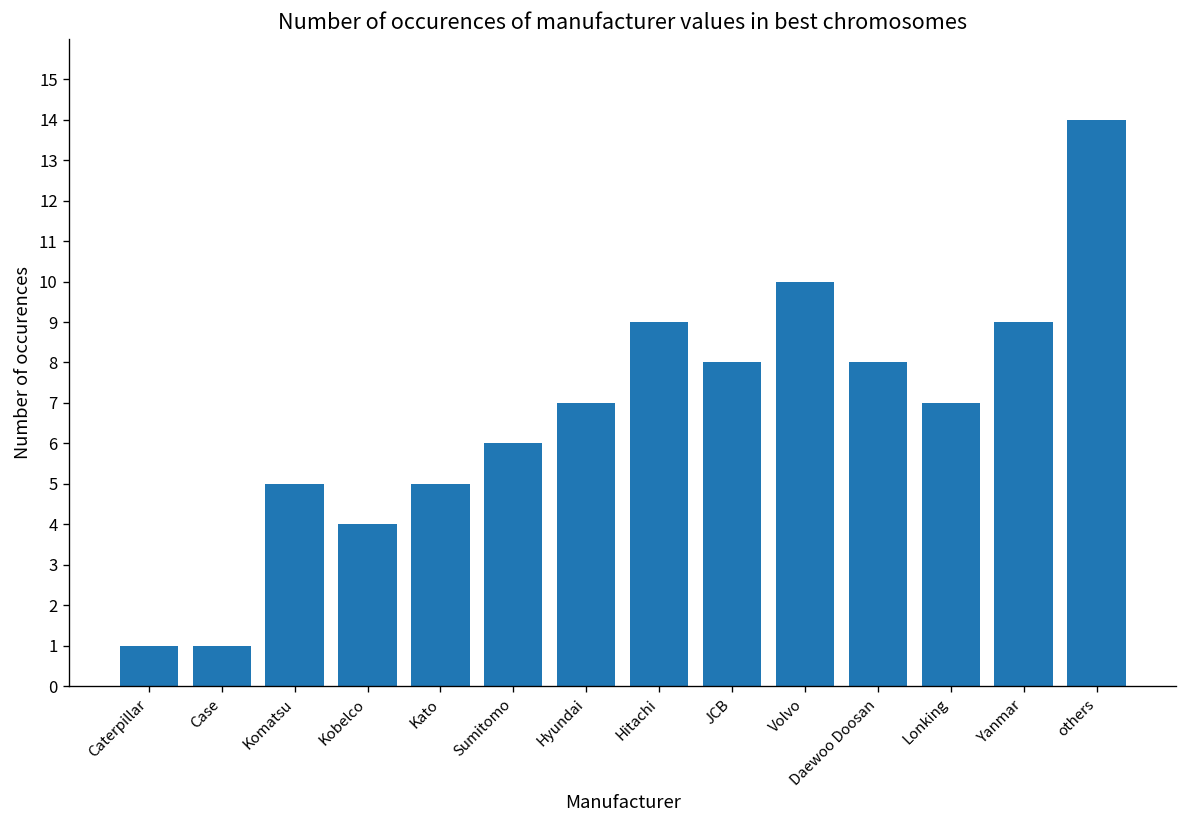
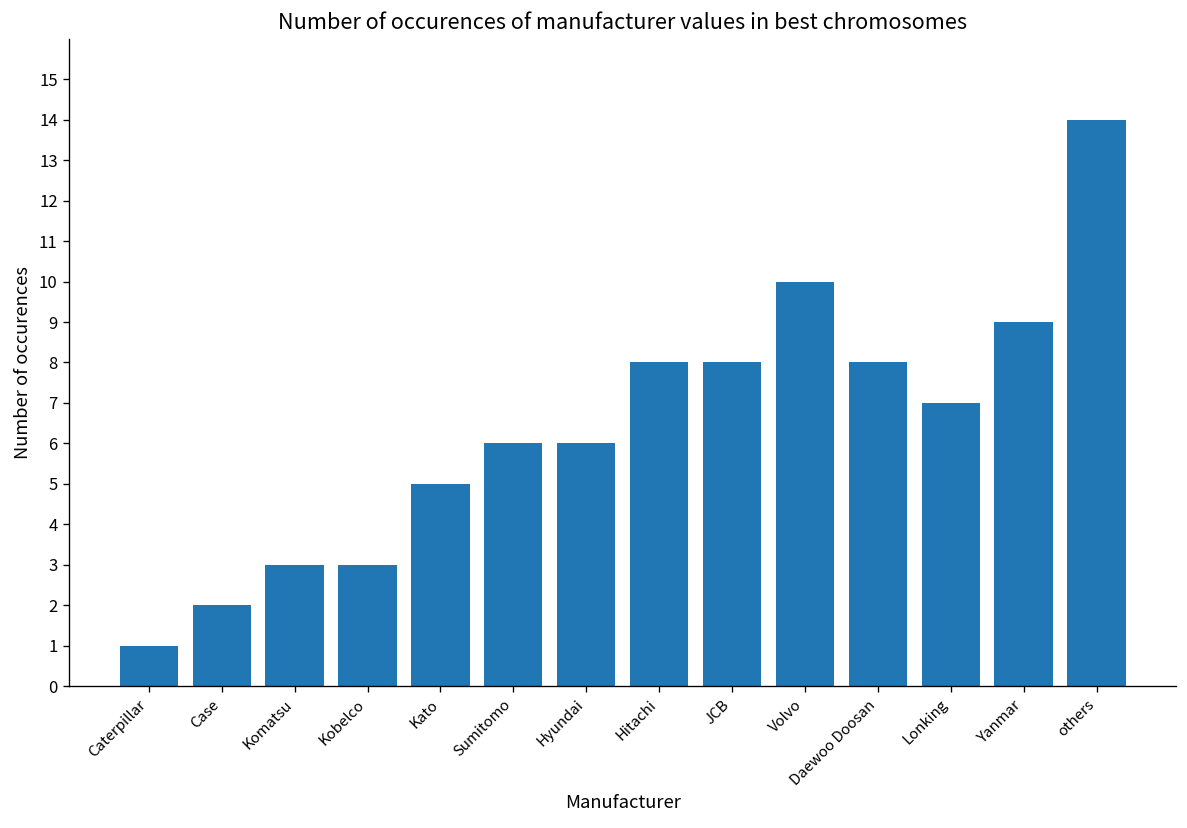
Case: 1 -> 2
Komatsu: 5 -> 3
Kobelco: 4 -> 3
Hyundai: 7 -> 6
Hitachi: 9 -> 8
